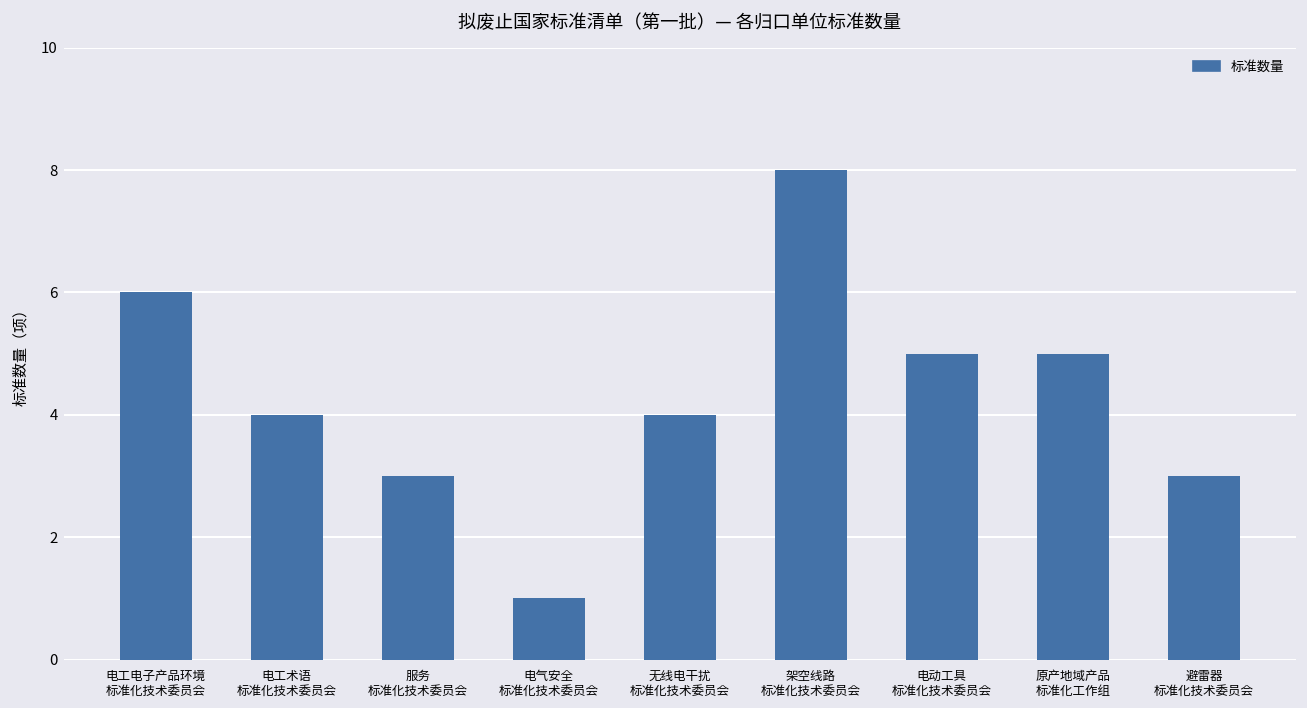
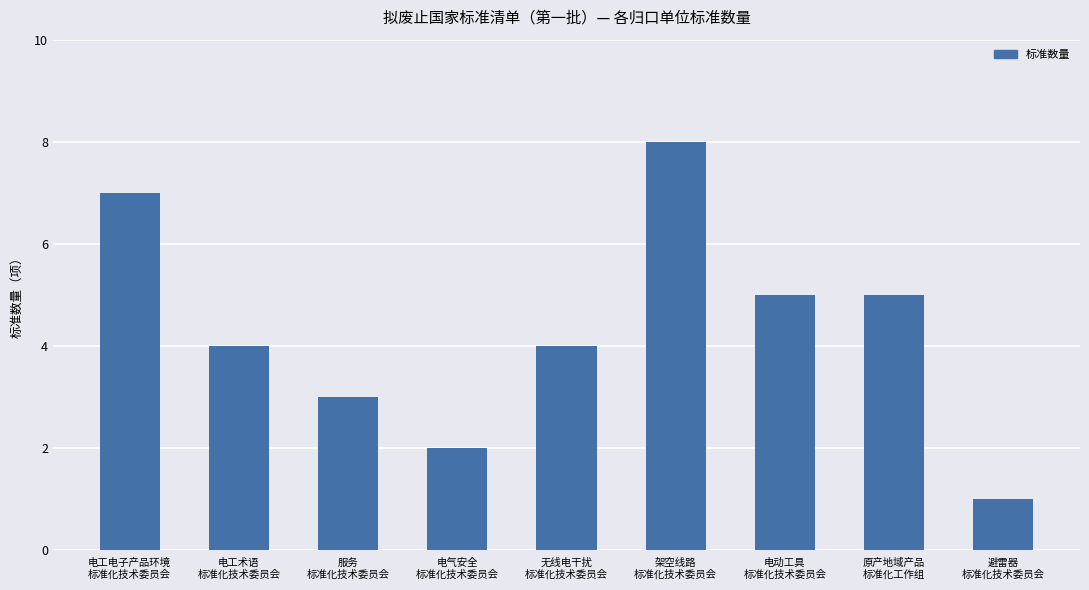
电工电子产品环境 标准化技术委员会: 6 -> 7
电气安全 标准化技术委员会: 1 -> 2
避雷器 标准化技术委员会: 3 -> 1
